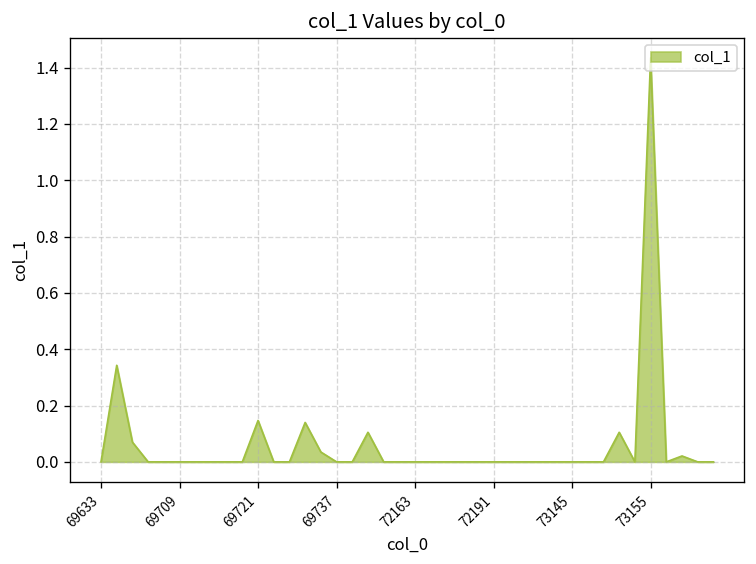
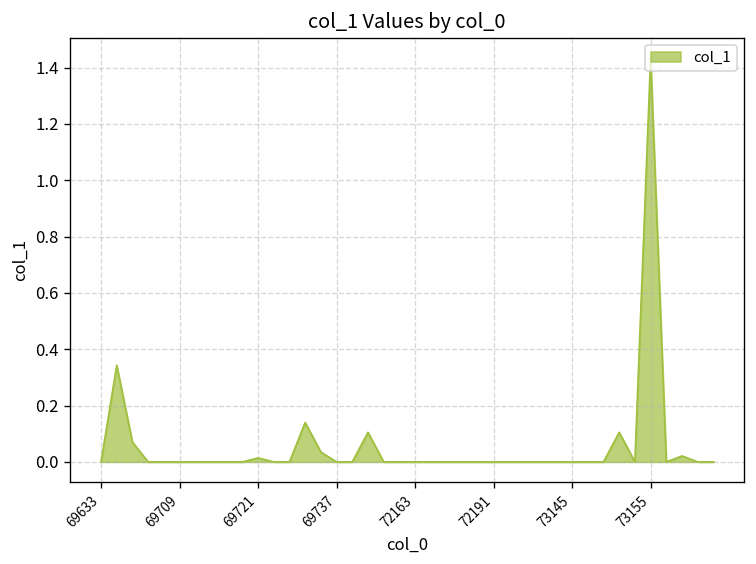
69721: 0.15 -> 0.01
